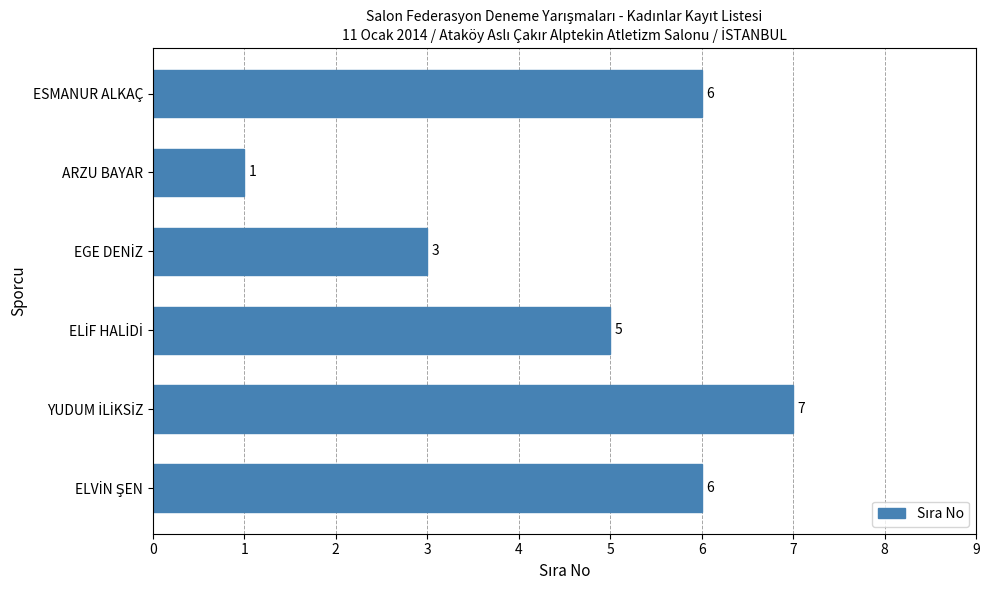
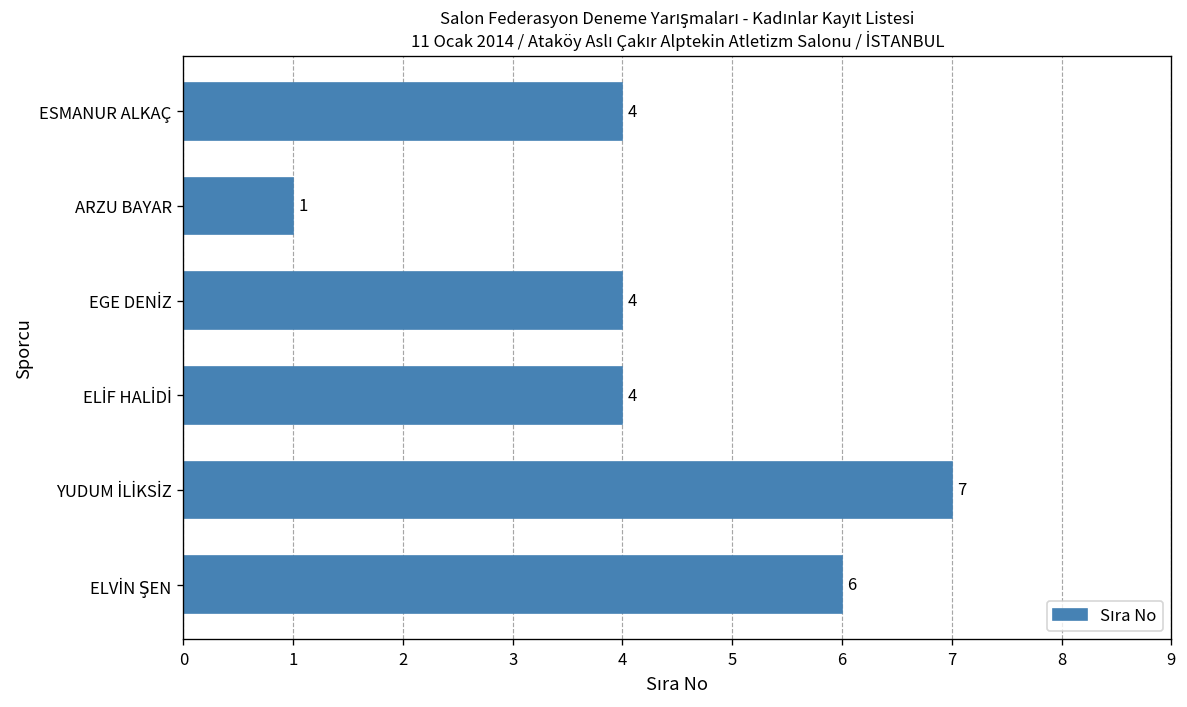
ESMANUR ALKAÇ: 6 -> 4
EGE DENİZ: 3 -> 4
ELİF HALİDİ: 5 -> 4
